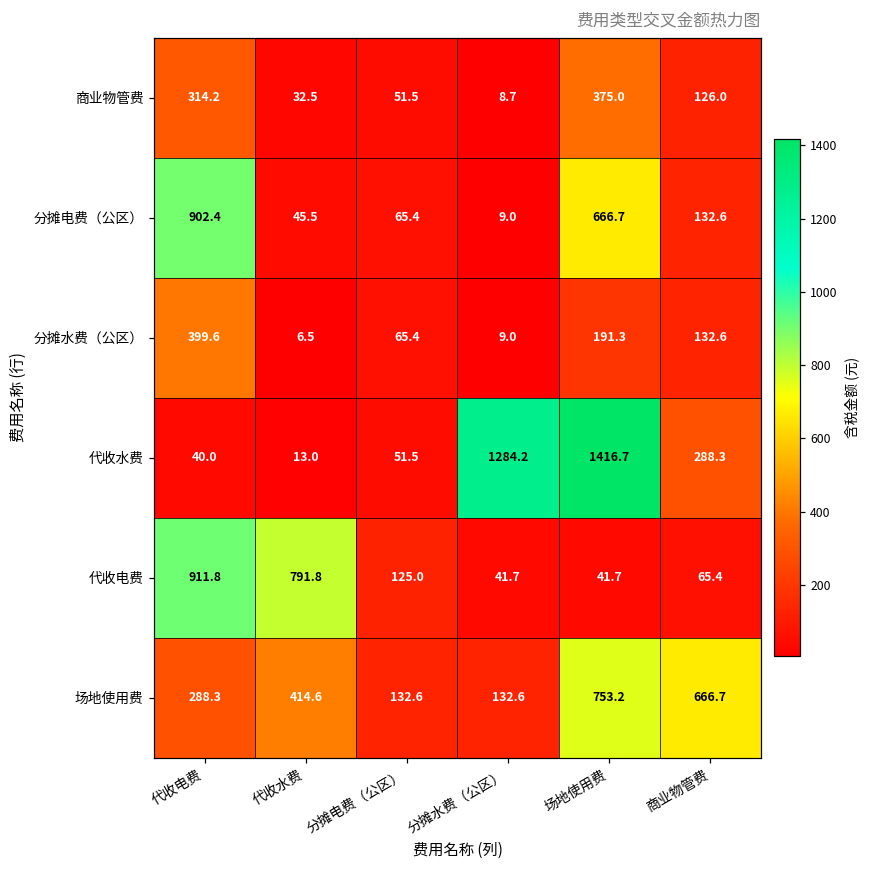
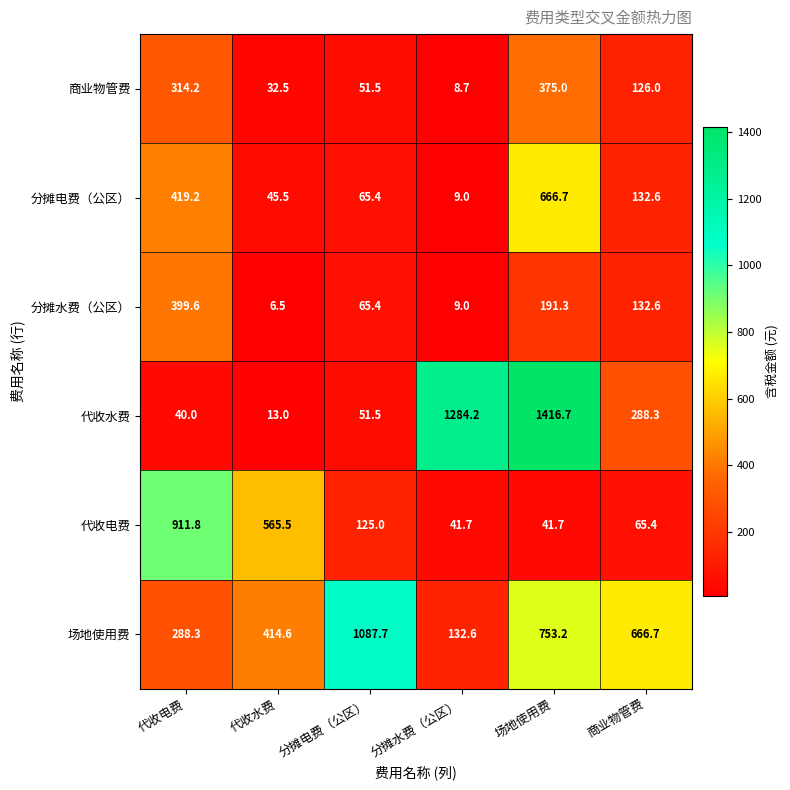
分摊电费（公区）, 代收电费: 902.4 -> 419.2
代收电费, 代收水费: 791.8 -> 565.5
场地使用费, 分摊电费（公区）: 132.6 -> 1087.7
